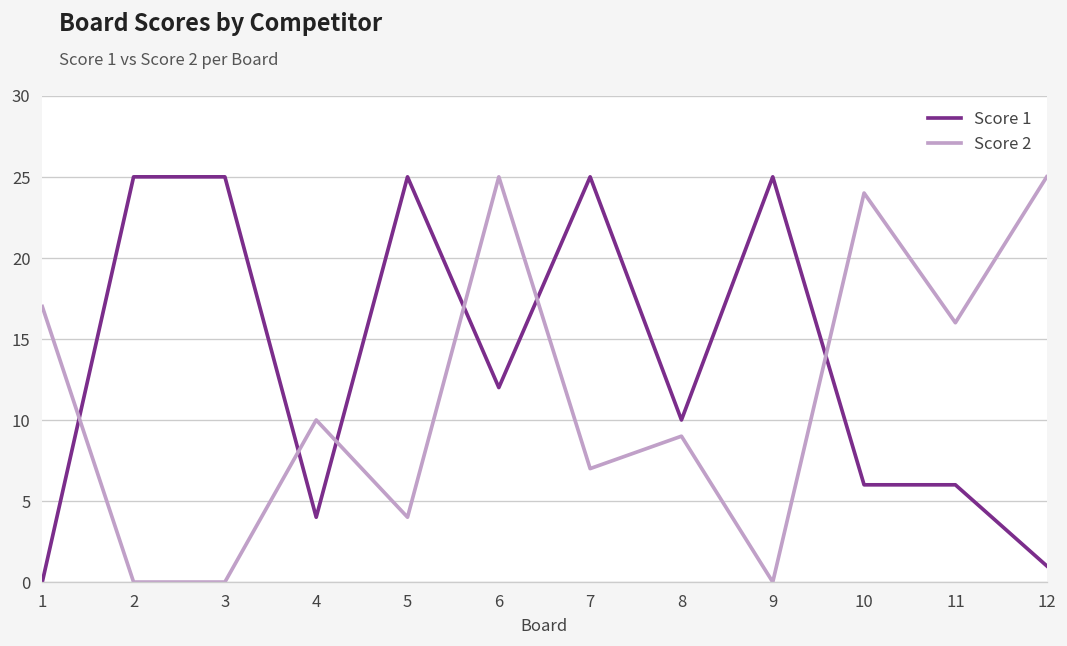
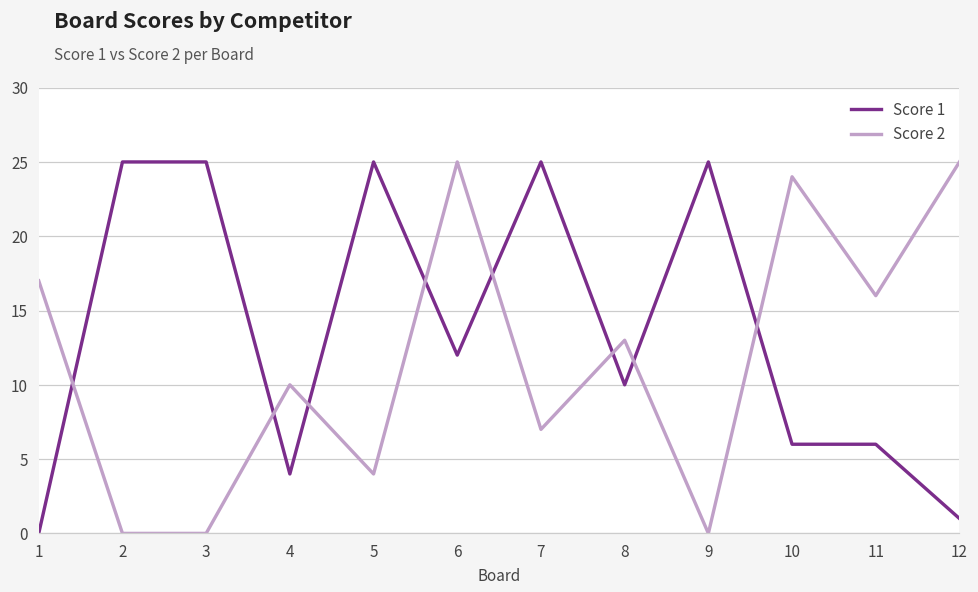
Score 2, 8: 9 -> 13
